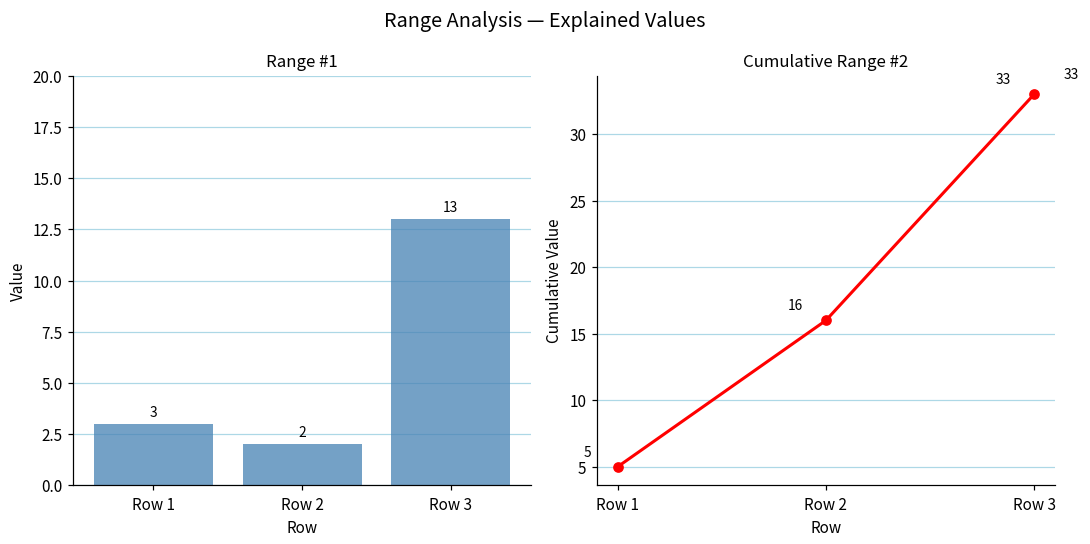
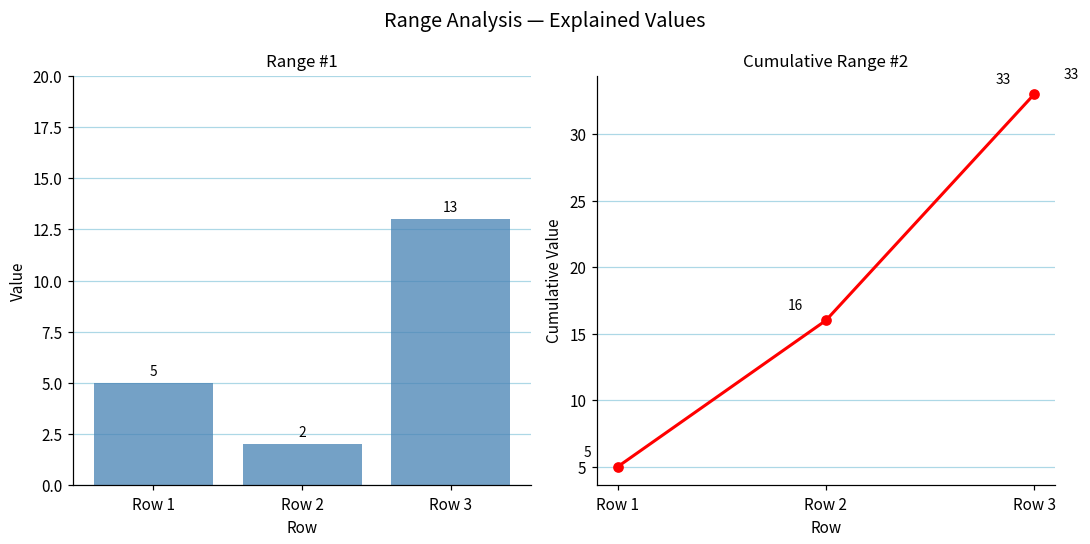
Range #1, Row 1: 3 -> 5
